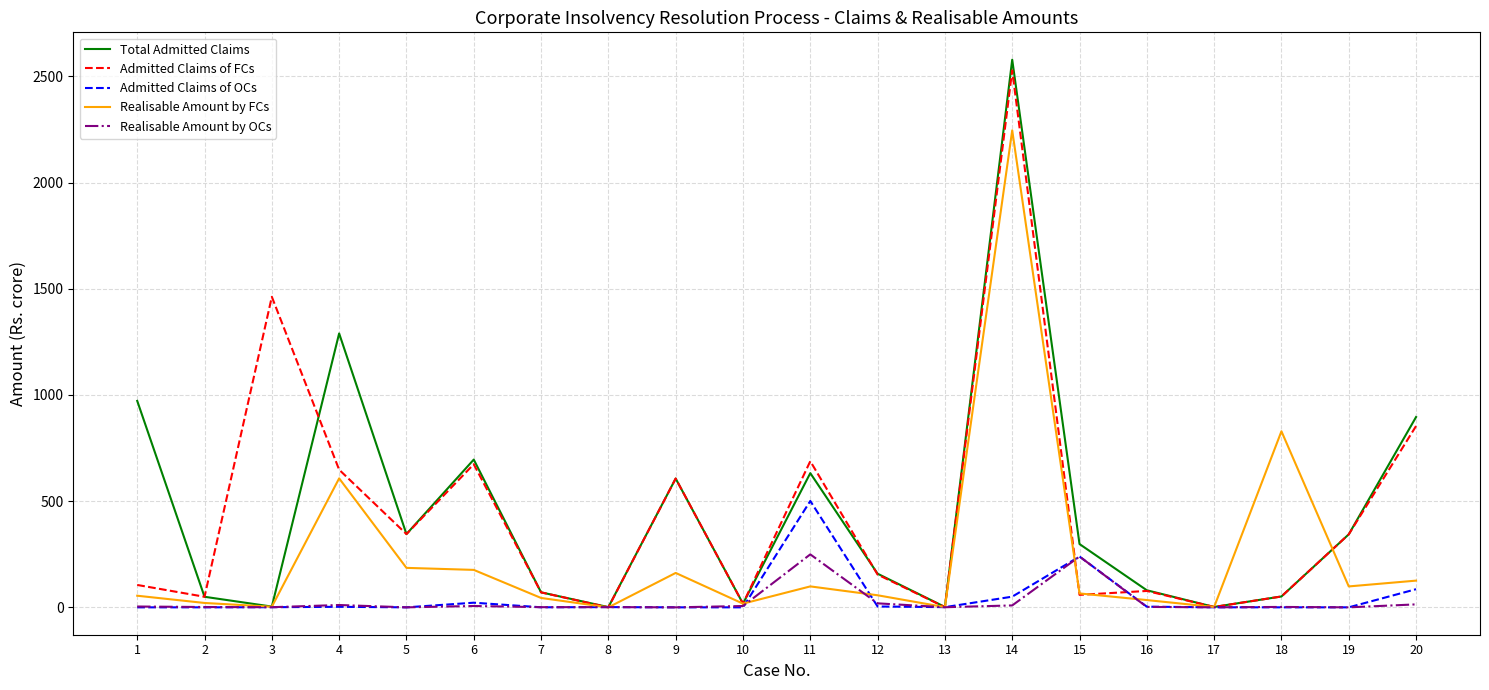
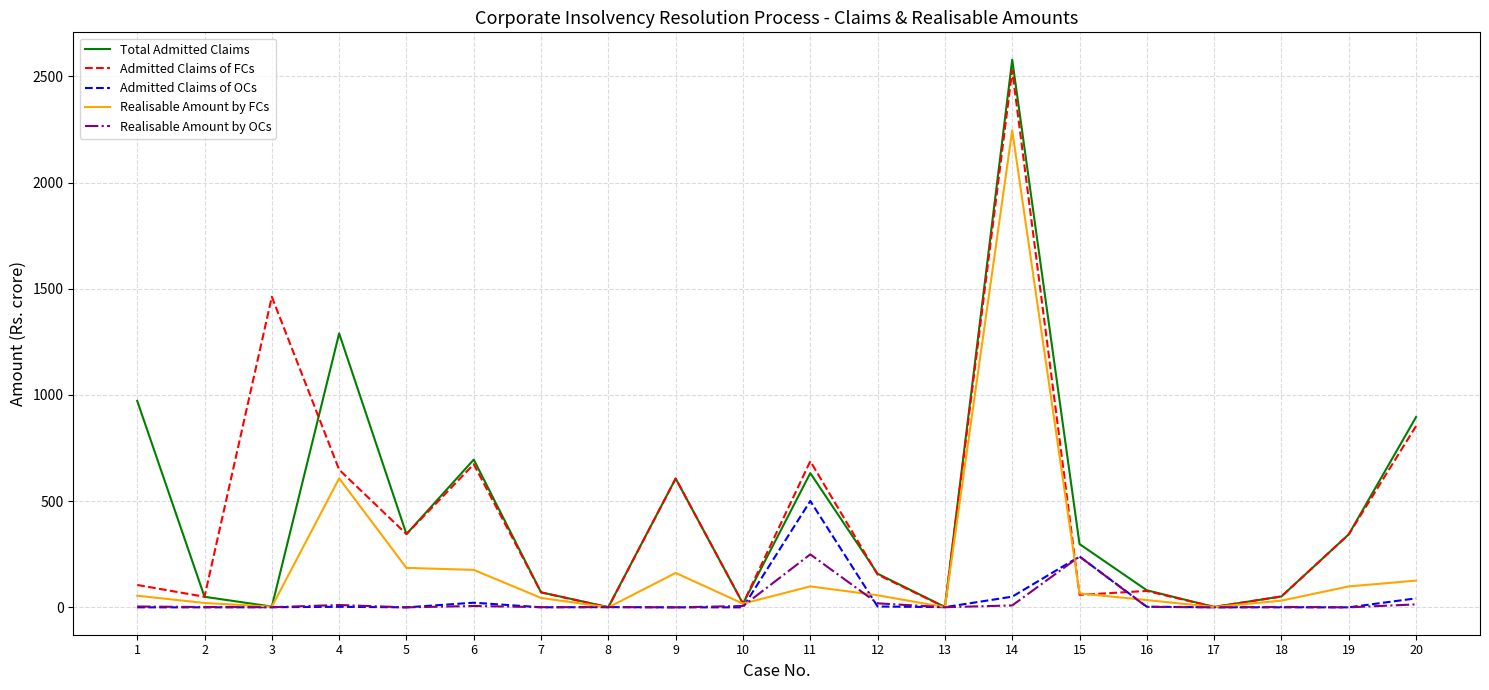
Realisable Amount by FCs, 18: 830 -> 30
Admitted Claims of OCs, 20: 90 -> 40
